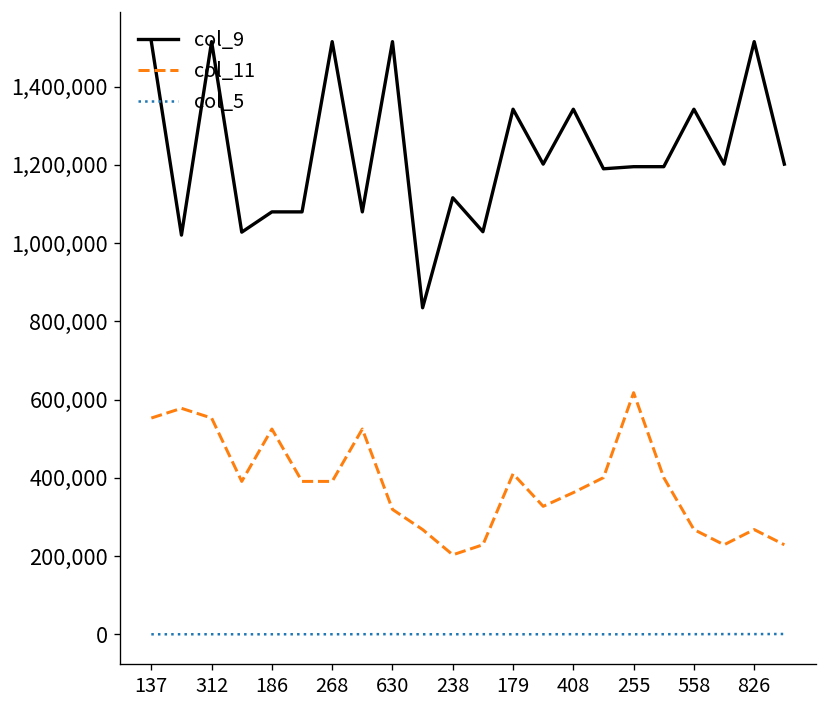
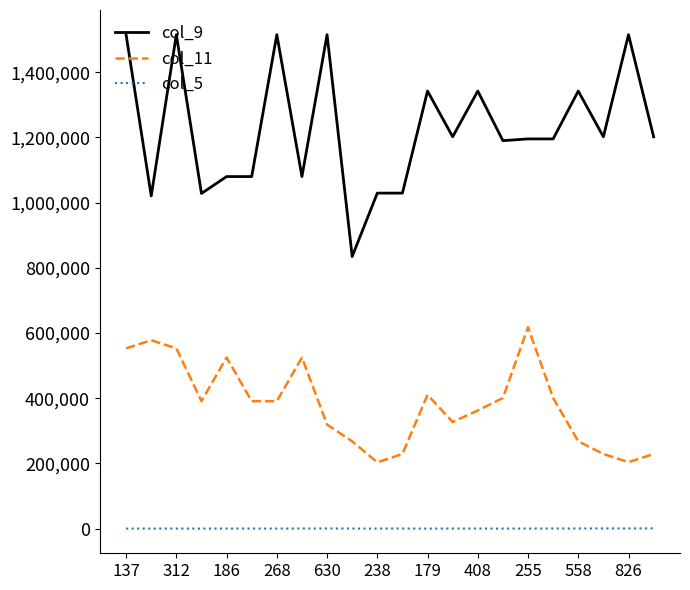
col_9, 238: 1,120,000 -> 1,030,000
col_11, 826: 270,000 -> 200,000
